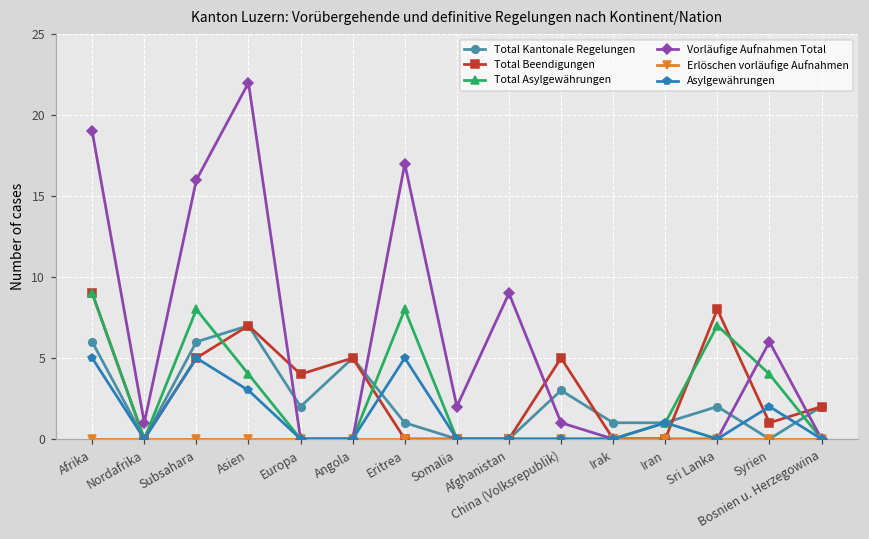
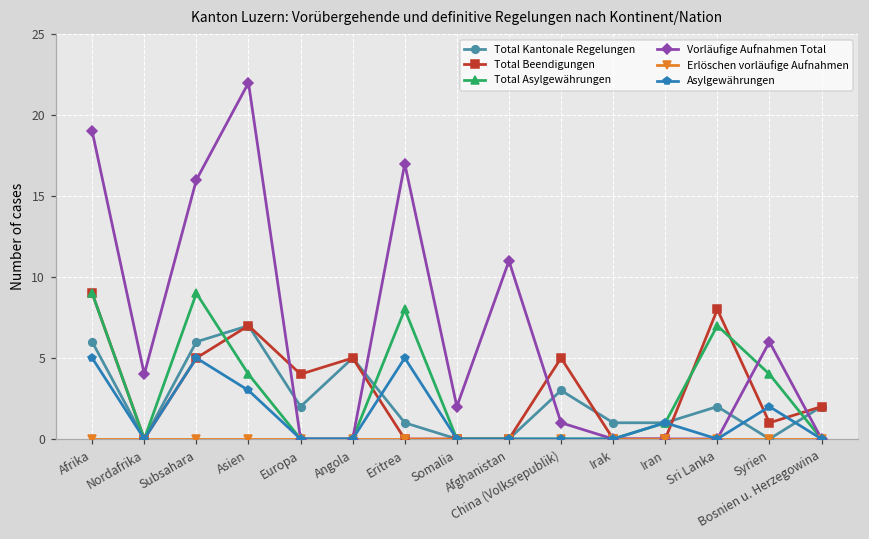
Vorläufige Aufnahmen Total, Nordafrika: 1 -> 4
Total Asylgewährungen, Subsahara: 8 -> 9
Vorläufige Aufnahmen Total, Afghanistan: 9 -> 11
